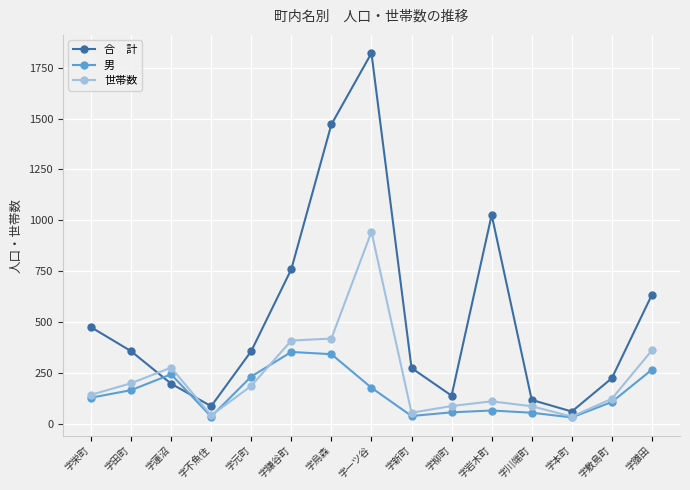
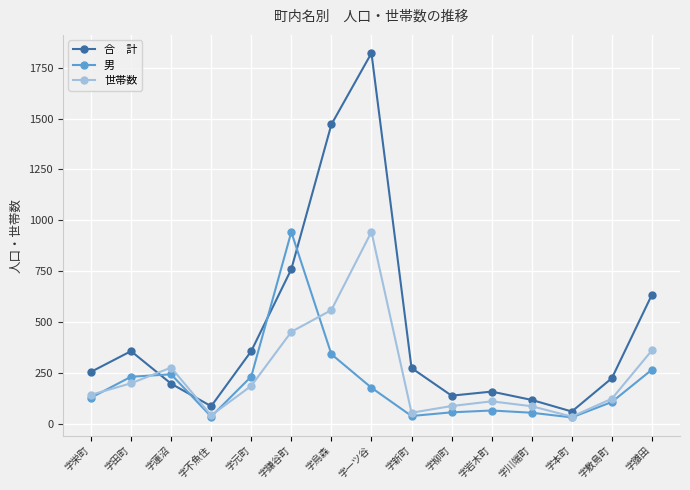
合 計, 字栄町: 470 -> 250
男, 字田町: 160 -> 230
男, 字鎌谷町: 350 -> 940
世帯数, 字鎌谷町: 410 -> 450
世帯数, 字烏森: 420 -> 560
合 計, 字岩木町: 1030 -> 160
